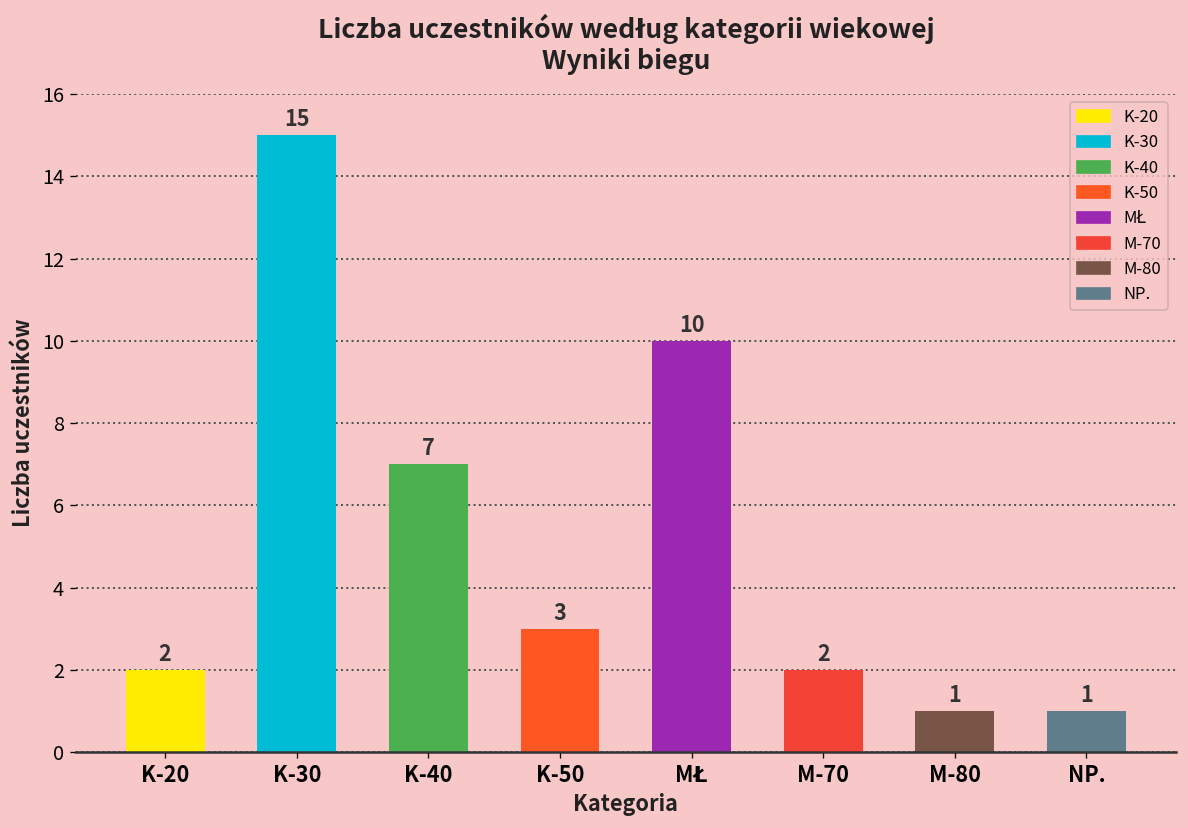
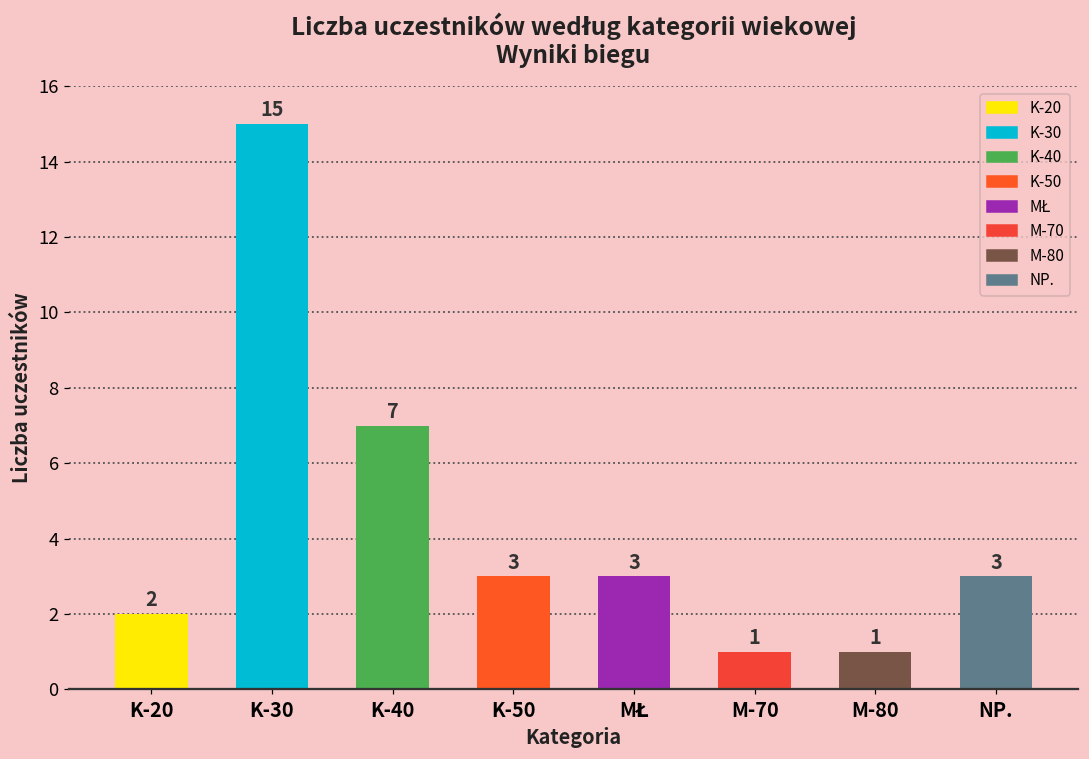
MŁ: 10 -> 3
M-70: 2 -> 1
NP.: 1 -> 3
